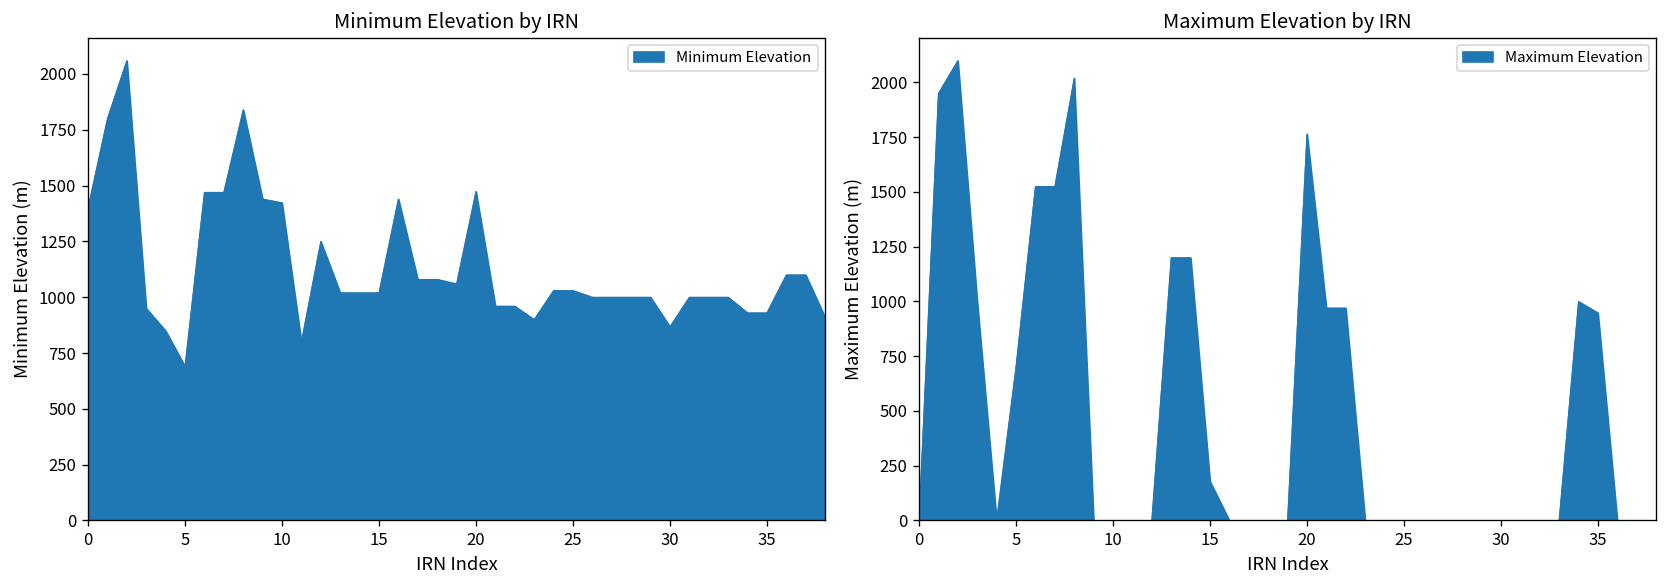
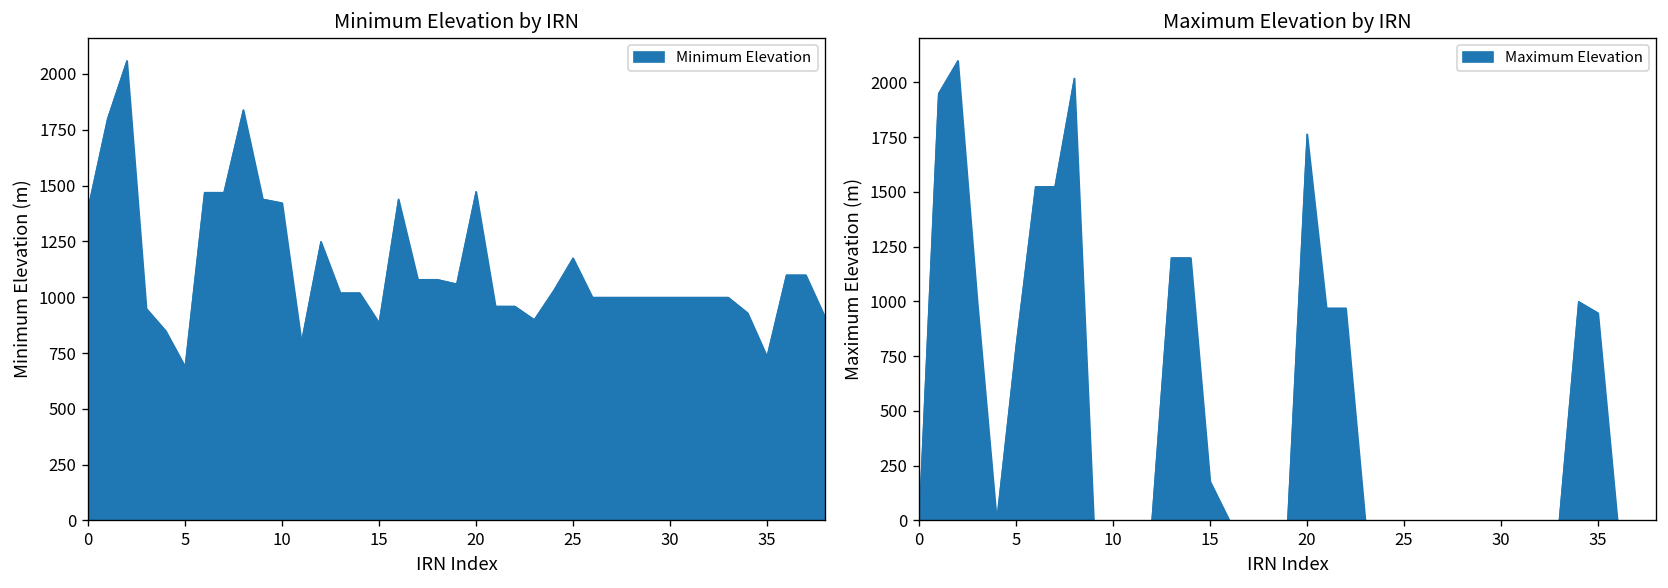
Minimum Elevation by IRN, 15: 1020 -> 890
Minimum Elevation by IRN, 25: 1030 -> 1180
Minimum Elevation by IRN, 30: 870 -> 1000
Minimum Elevation by IRN, 35: 930 -> 740
Maximum Elevation by IRN, 5: 700 -> 800
